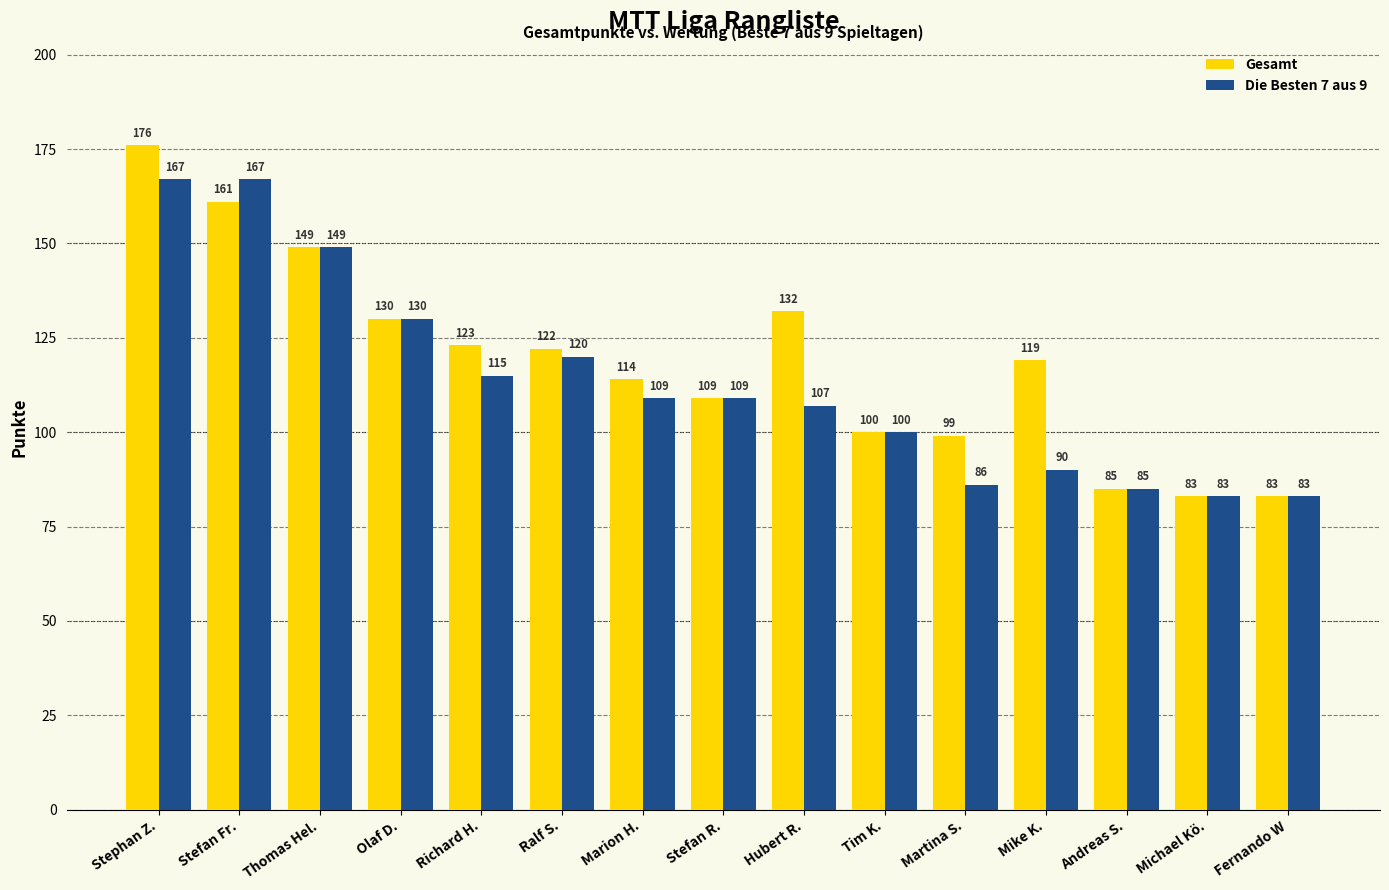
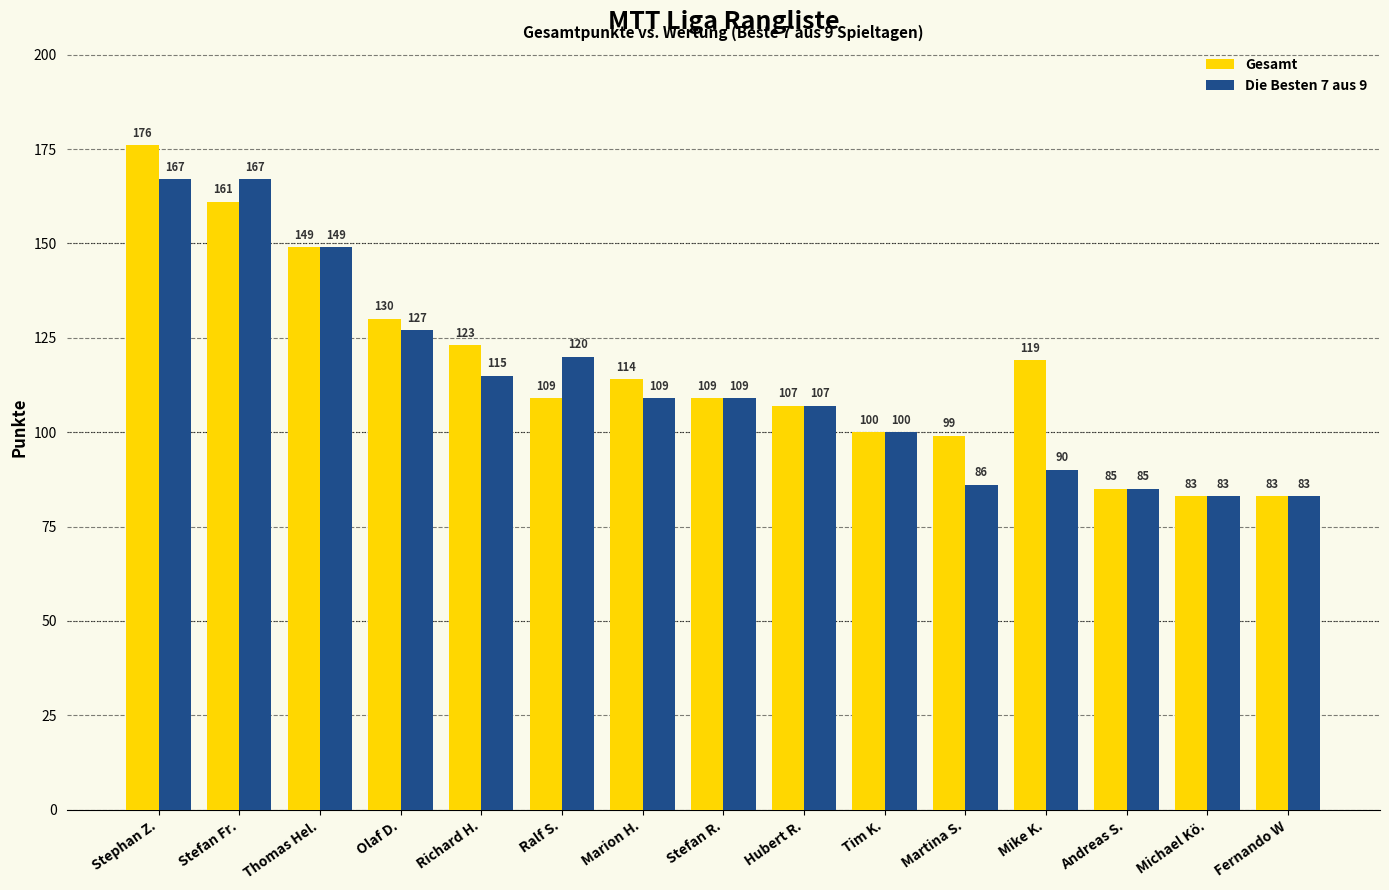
Die Besten 7 aus 9, Olaf D.: 130 -> 127
Gesamt, Ralf S.: 122 -> 109
Gesamt, Hubert R.: 132 -> 107
